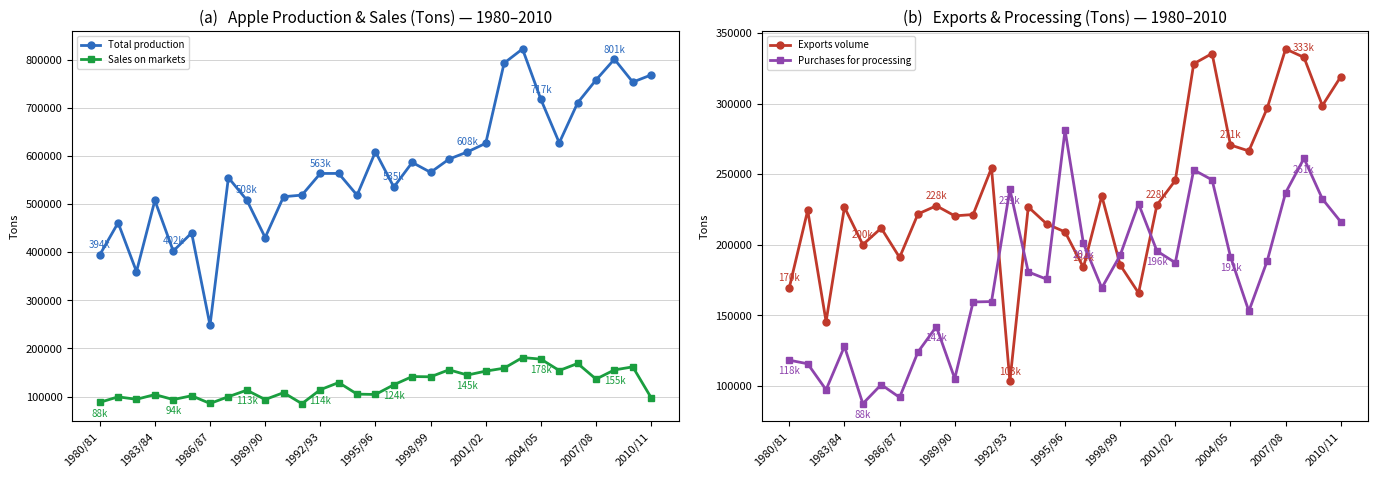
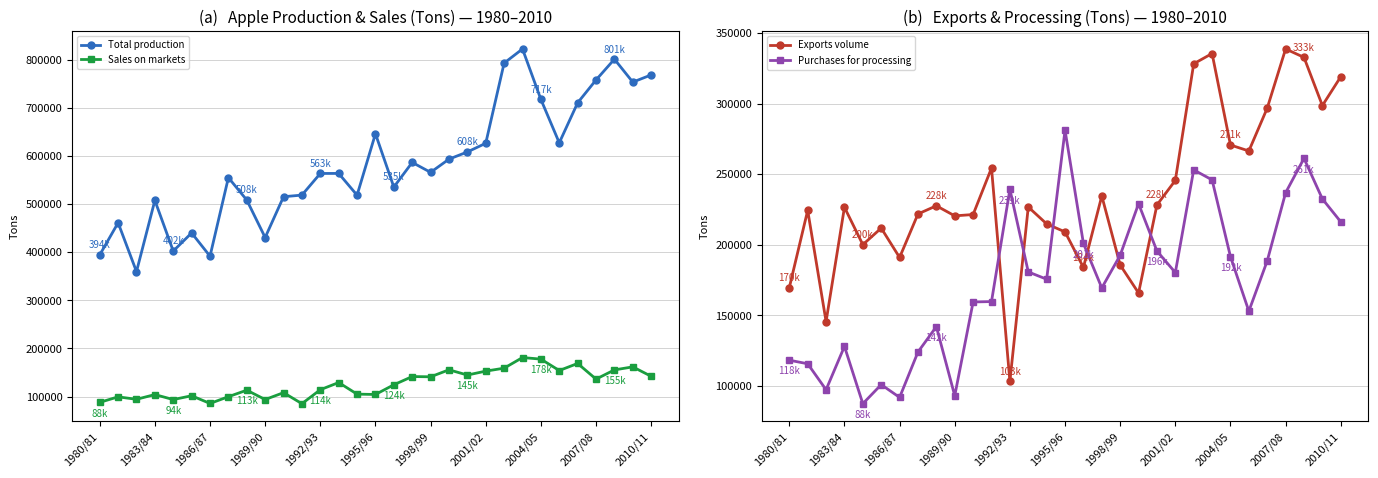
(a) Apple Production & Sales (Tons) — 1980–2010, Total production, 1986/87: 250000 -> 390000
(a) Apple Production & Sales (Tons) — 1980–2010, Total production, 1995/96: 610000 -> 650000
(a) Apple Production & Sales (Tons) — 1980–2010, Sales on markets, 2010/11: 100000 -> 140000
(b) Exports & Processing (Tons) — 1980–2010, Purchases for processing, 1989/90: 105000 -> 93000
(b) Exports & Processing (Tons) — 1980–2010, Purchases for processing, 2001/02: 187000 -> 180000
